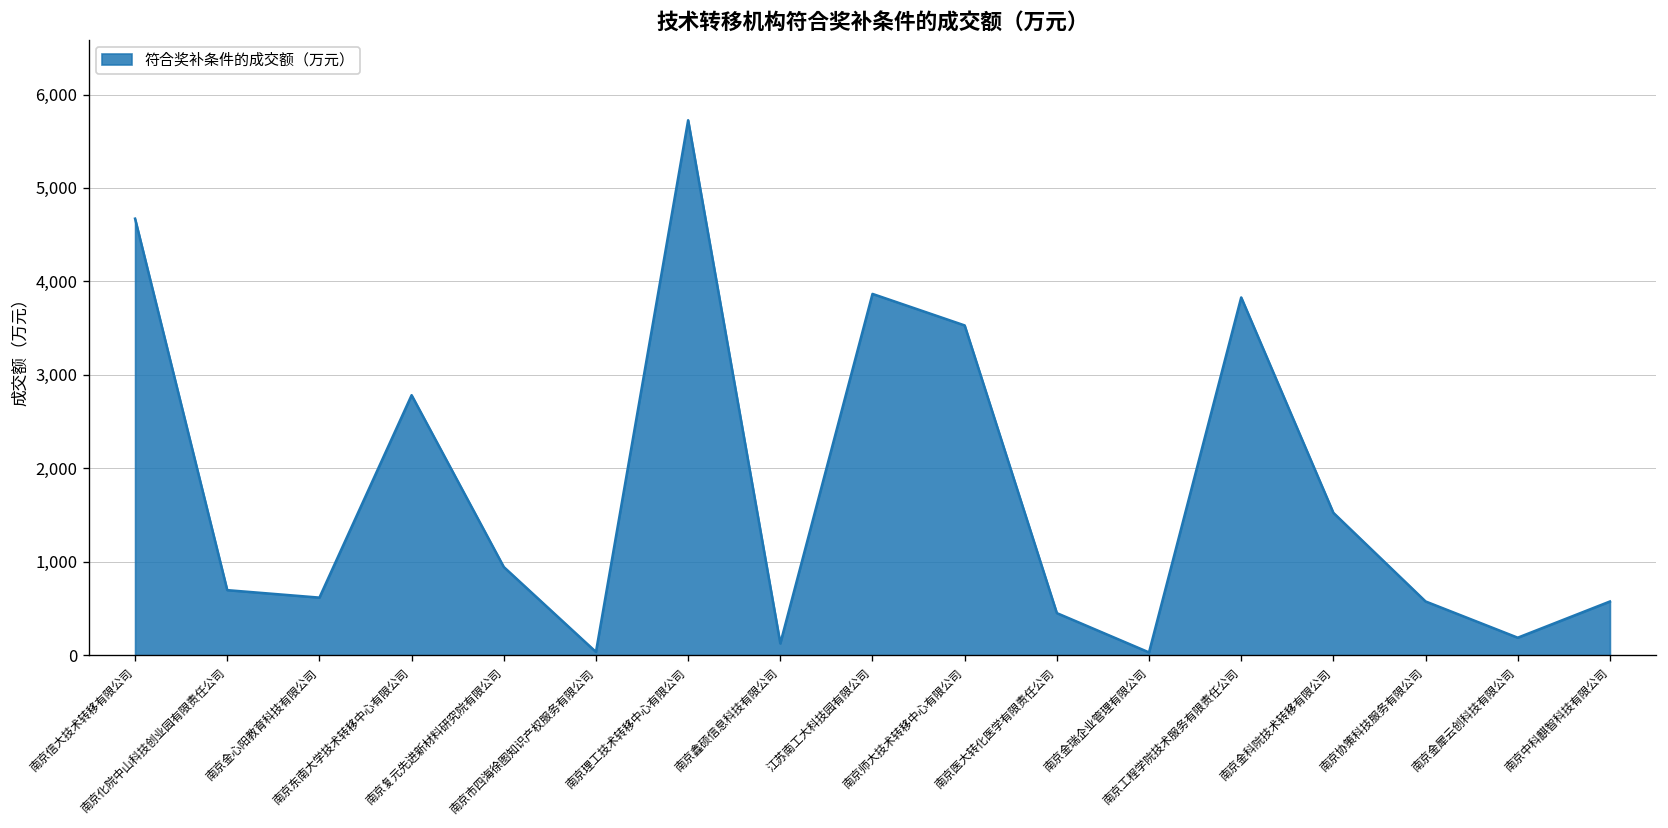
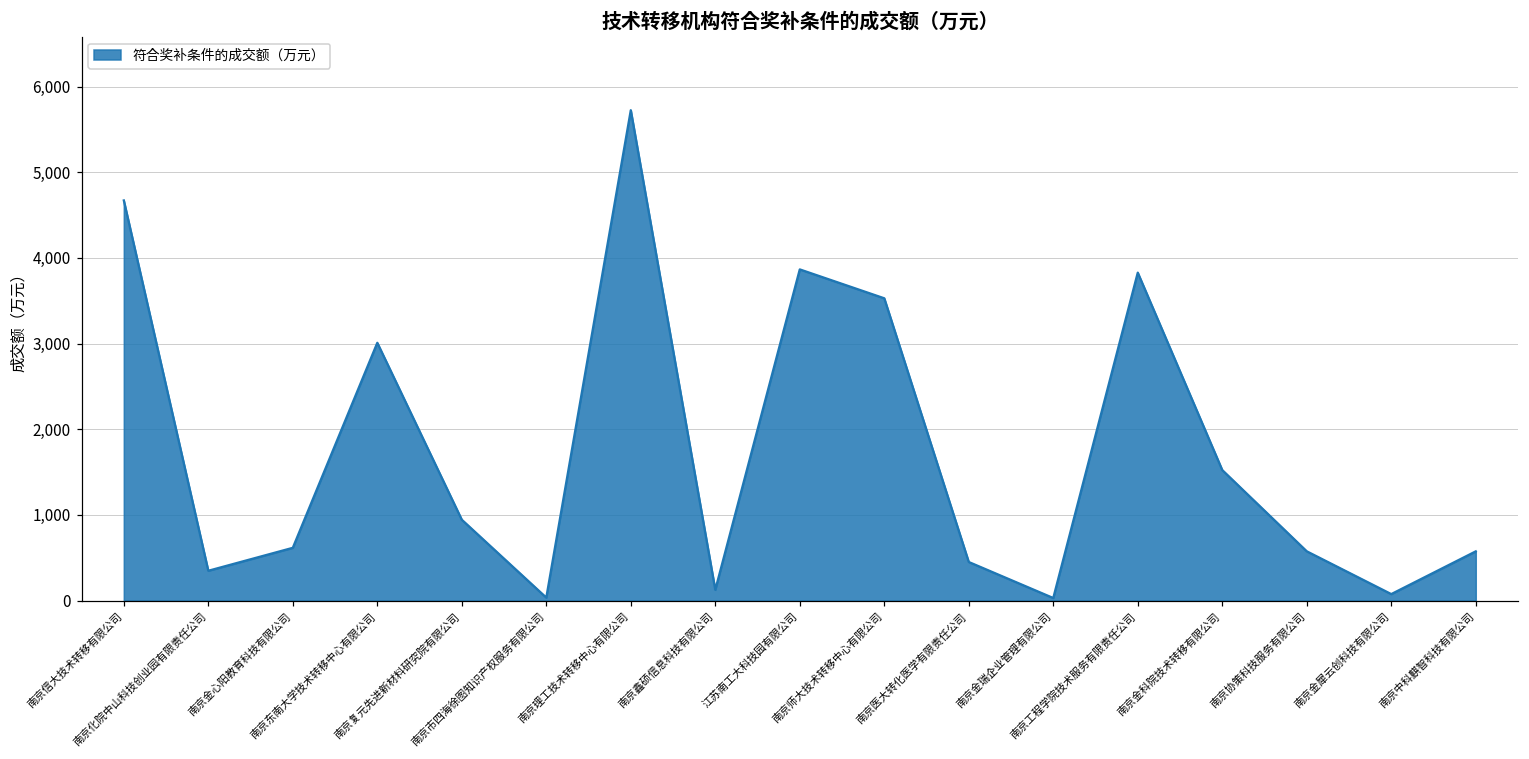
南京化院中山科技创业园有限责任公司: 700 -> 300
南京东南大学技术转移中心有限公司: 2,800 -> 3,000
南京金犀云创科技有限公司: 200 -> 100
